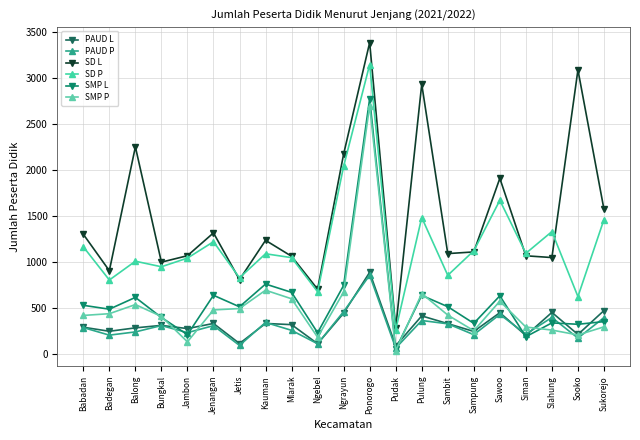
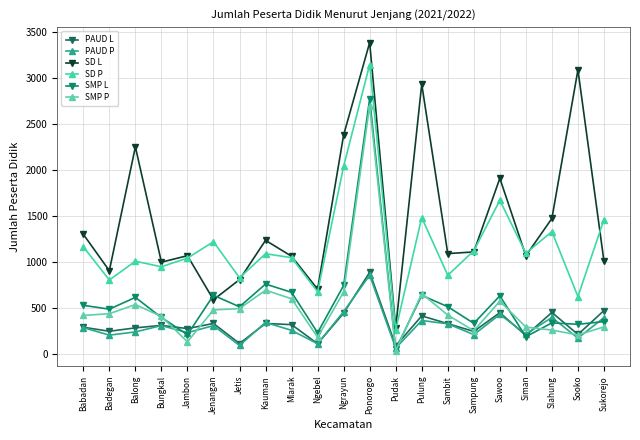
SD L, Jenangan: 1300 -> 600
SD L, Ngrayun: 2200 -> 2400
SD L, Slahung: 1100 -> 1500
SD L, Sukorejo: 1600 -> 1000
